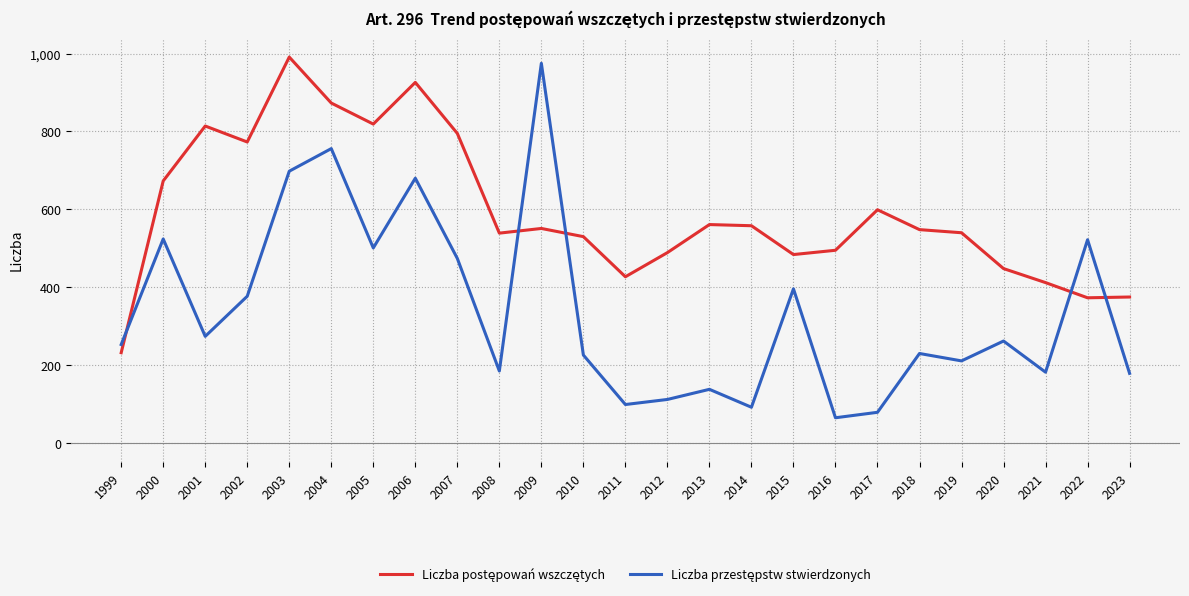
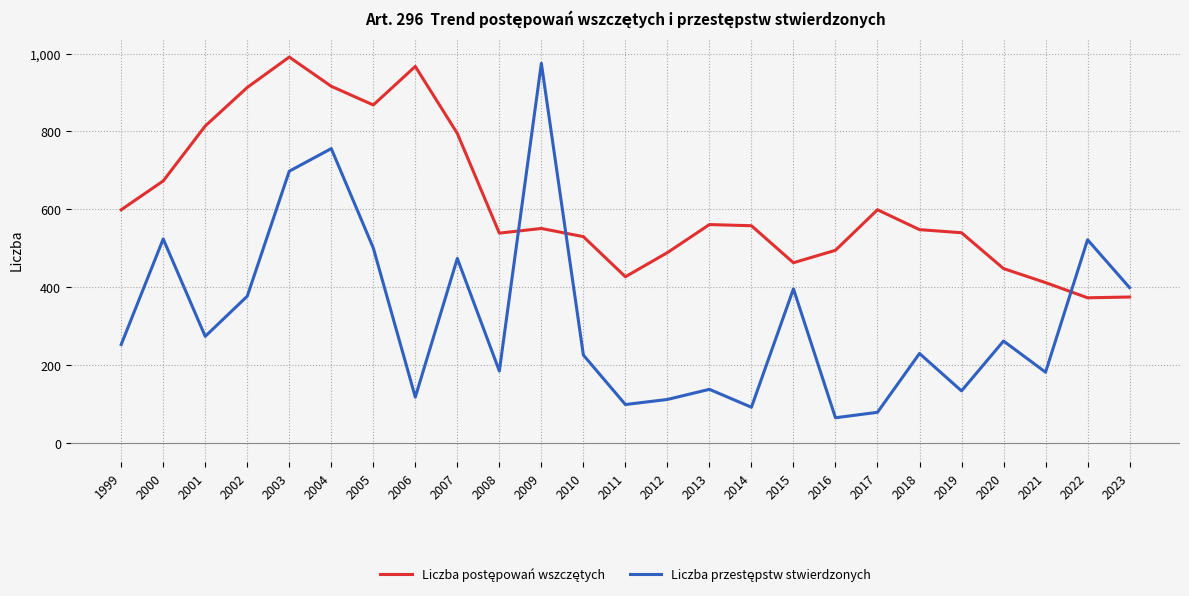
Liczba postępowań wszczętych, 1999: 230 -> 600
Liczba postępowań wszczętych, 2002: 770 -> 910
Liczba postępowań wszczętych, 2004: 870 -> 920
Liczba postępowań wszczętych, 2005: 820 -> 870
Liczba postępowań wszczętych, 2006: 930 -> 970
Liczba przestępstw stwierdzonych, 2006: 680 -> 120
Liczba postępowań wszczętych, 2015: 480 -> 460
Liczba przestępstw stwierdzonych, 2019: 210 -> 130
Liczba przestępstw stwierdzonych, 2023: 180 -> 400
